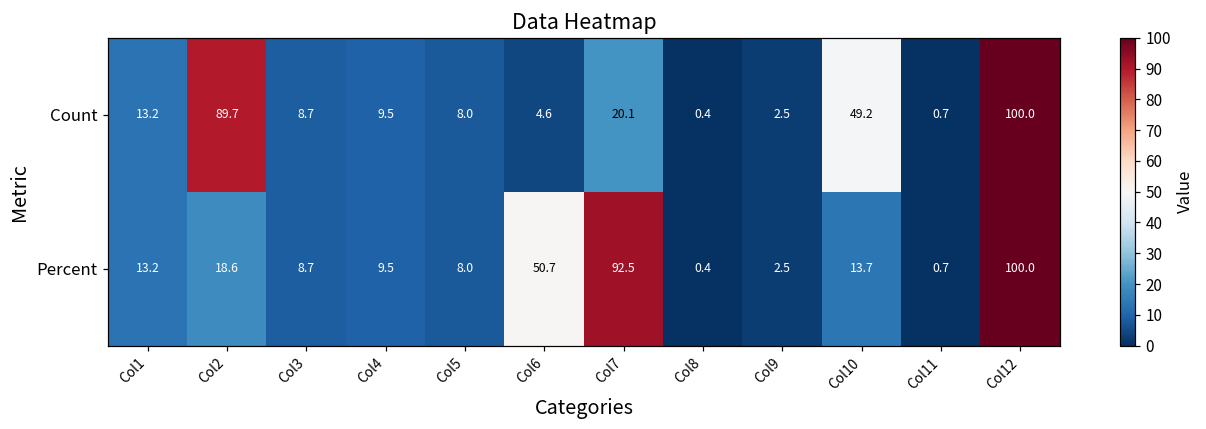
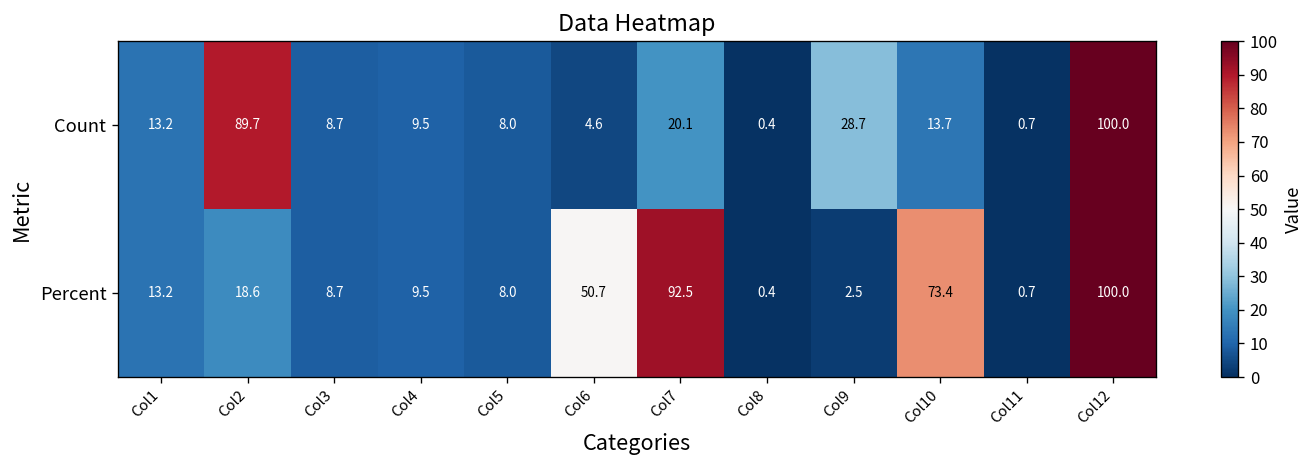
Count, Col9: 2.5 -> 28.7
Count, Col10: 49.2 -> 13.7
Percent, Col10: 13.7 -> 73.4
